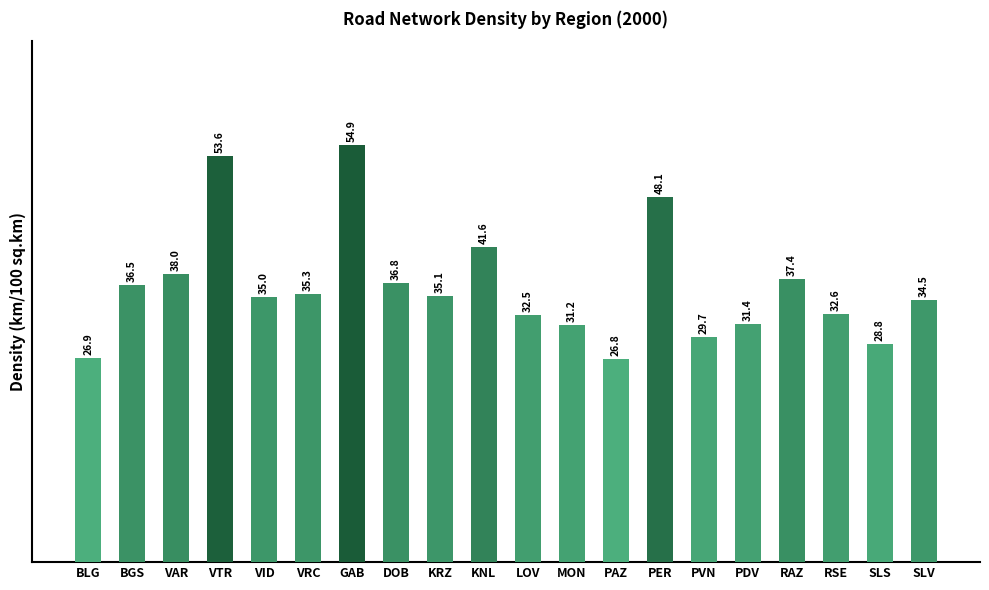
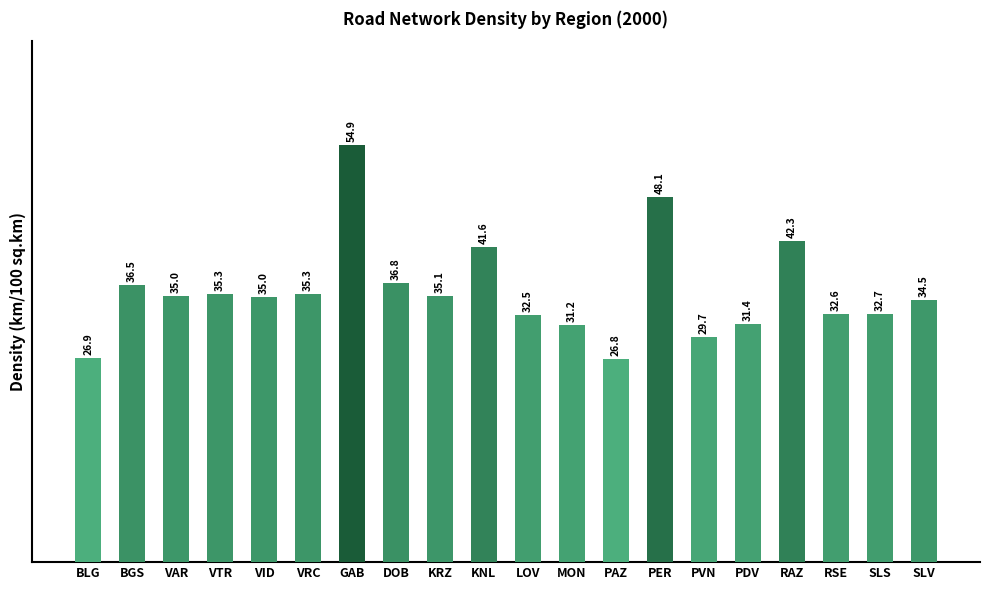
VAR: 38.0 -> 35.0
VTR: 53.6 -> 35.3
RAZ: 37.4 -> 42.3
SLS: 28.8 -> 32.7
